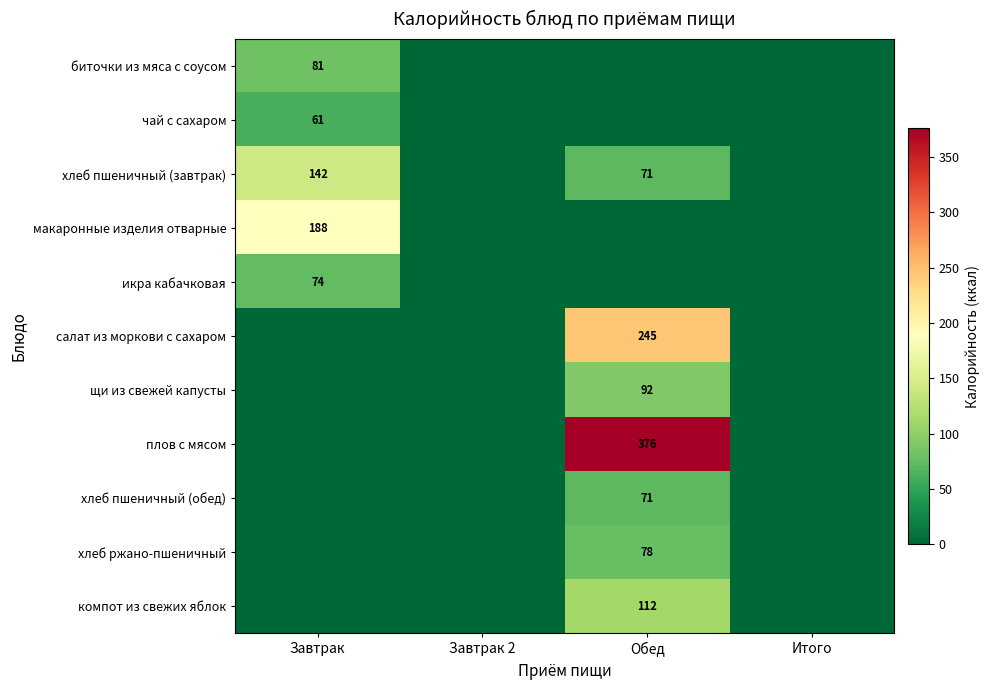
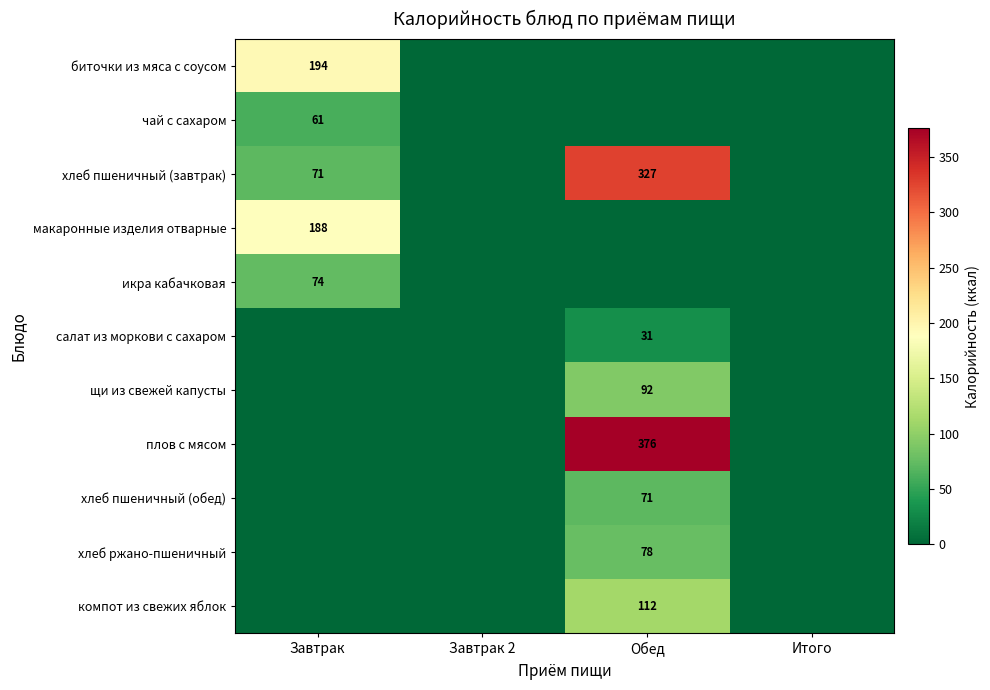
биточки из мяса с соусом, Завтрак: 81 -> 194
хлеб пшеничный (завтрак), Завтрак: 142 -> 71
хлеб пшеничный (завтрак), Обед: 71 -> 327
салат из моркови с сахаром, Обед: 245 -> 31
